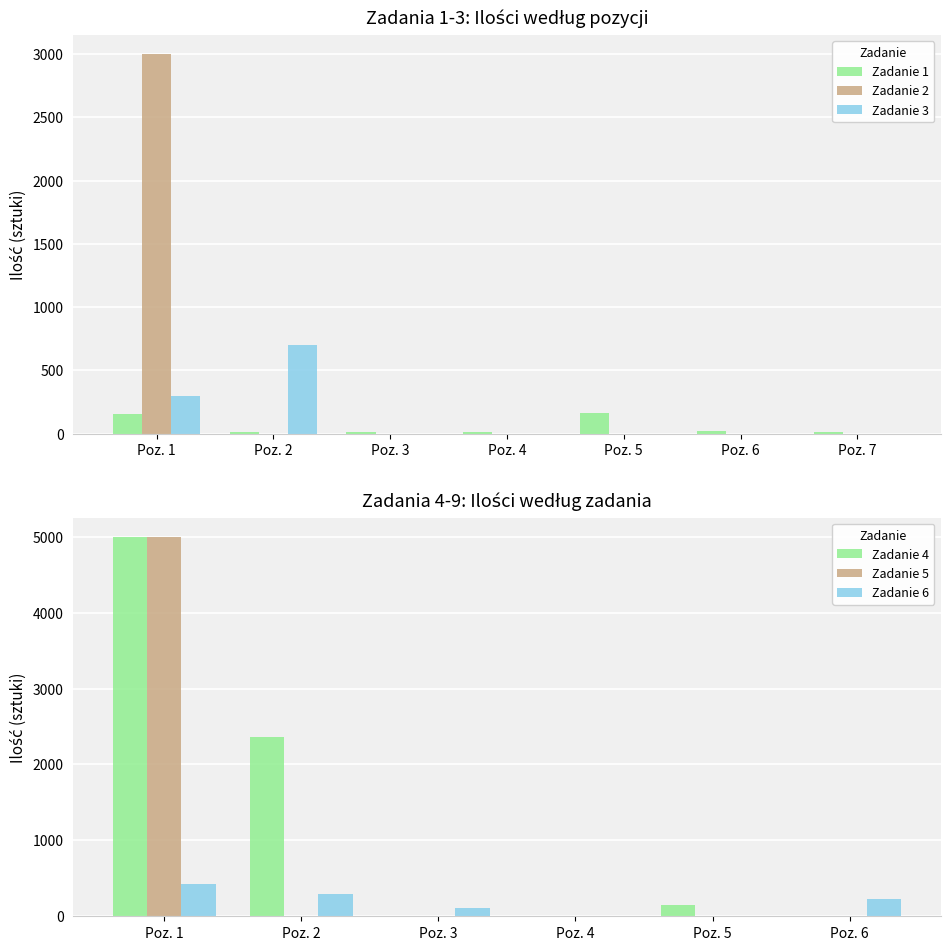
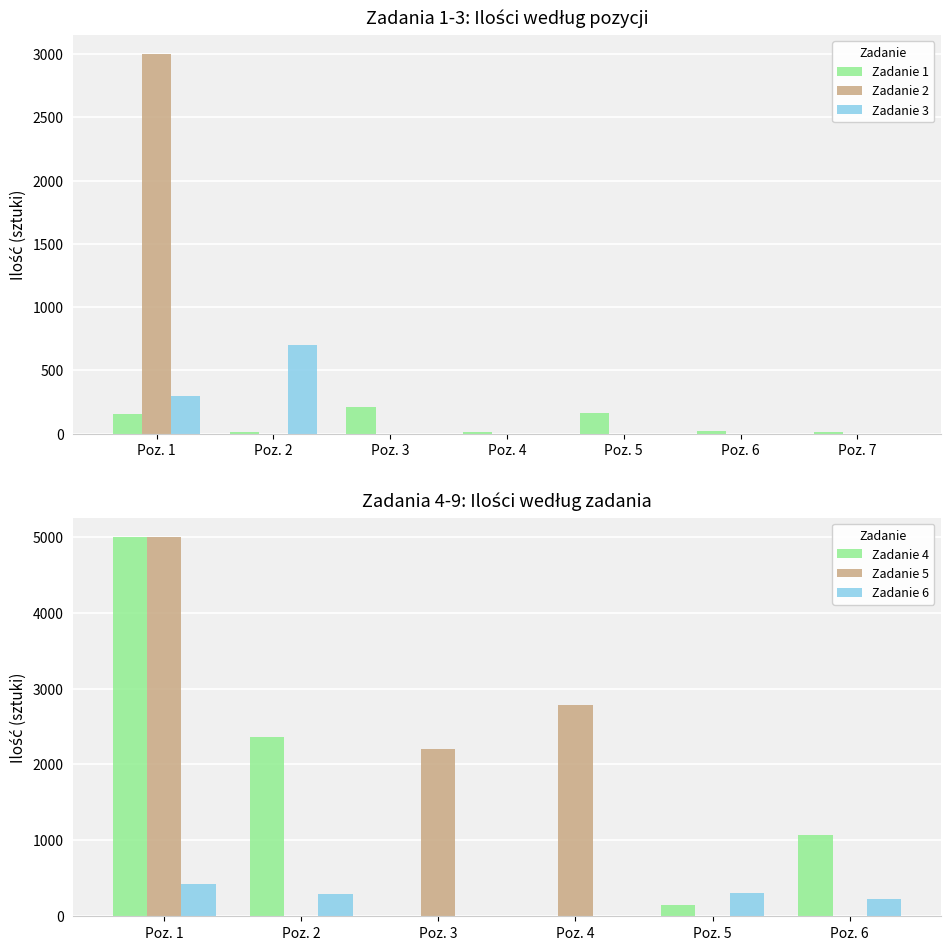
Zadania 1-3: Ilości według pozycji, Zadanie 1, Poz. 3: 10 -> 210
Zadania 4-9: Ilości według zadania, Zadanie 5, Poz. 3: 0 -> 2200
Zadania 4-9: Ilości według zadania, Zadanie 6, Poz. 3: 100 -> 0
Zadania 4-9: Ilości według zadania, Zadanie 5, Poz. 4: 0 -> 2800
Zadania 4-9: Ilości według zadania, Zadanie 6, Poz. 5: 0 -> 300
Zadania 4-9: Ilości według zadania, Zadanie 4, Poz. 6: 0 -> 1100
